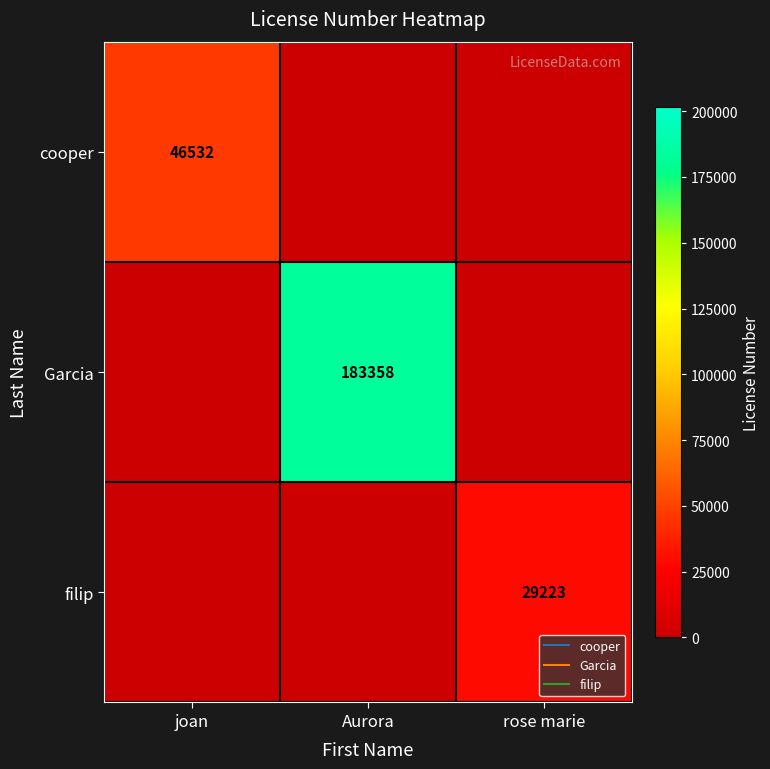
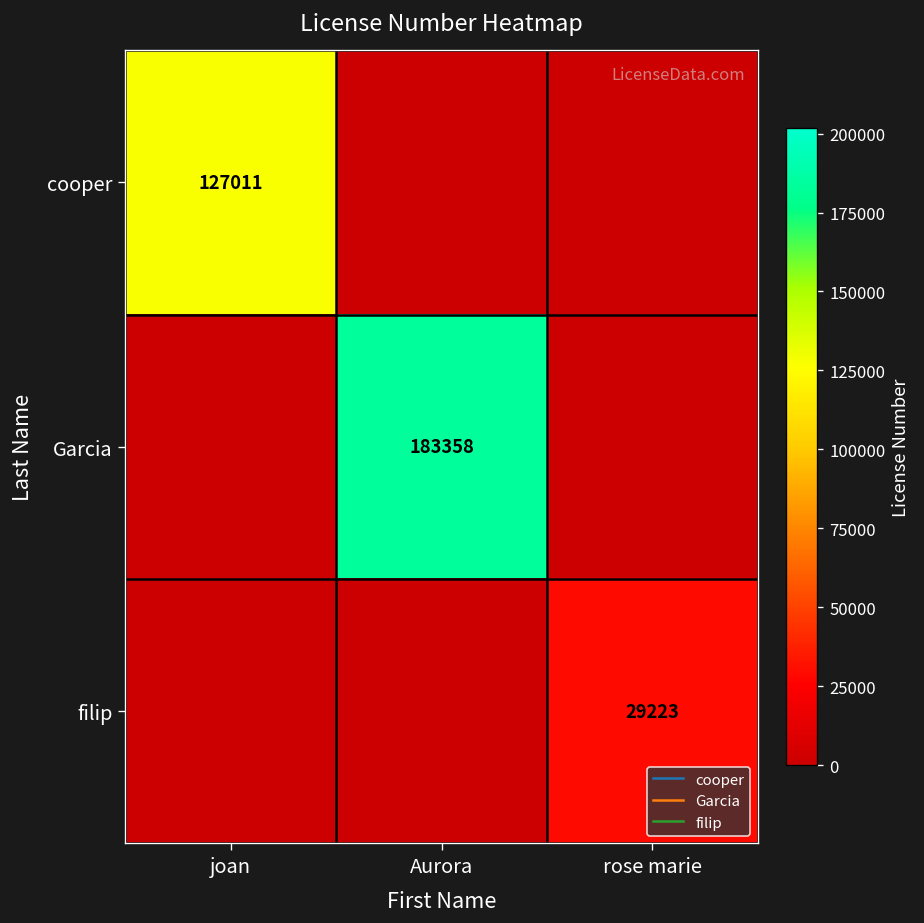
cooper, joan: 46532 -> 127011
